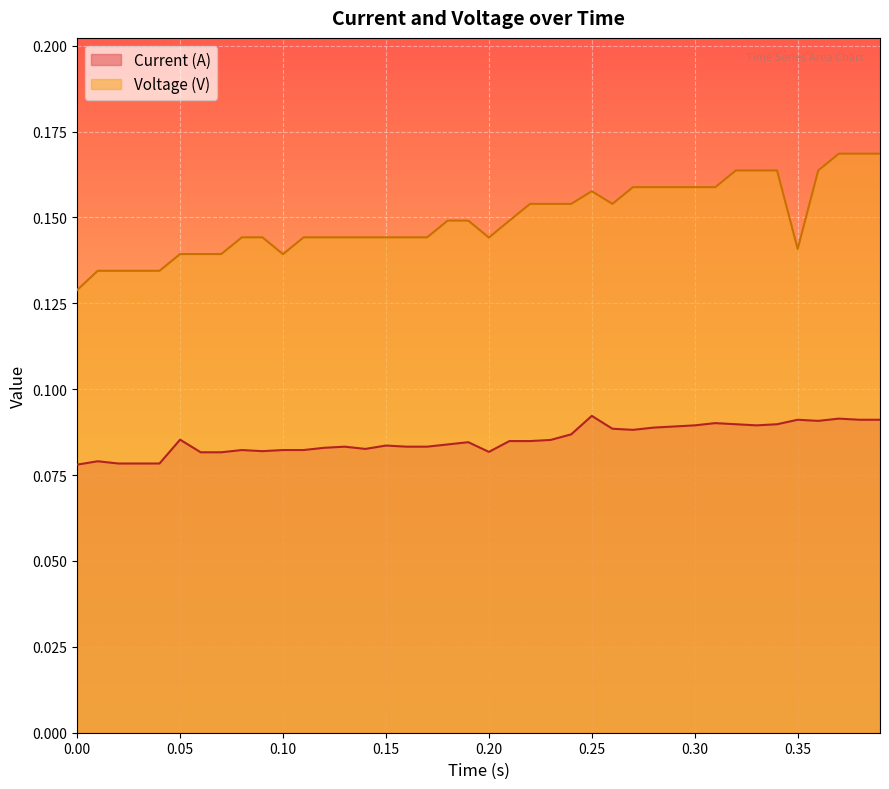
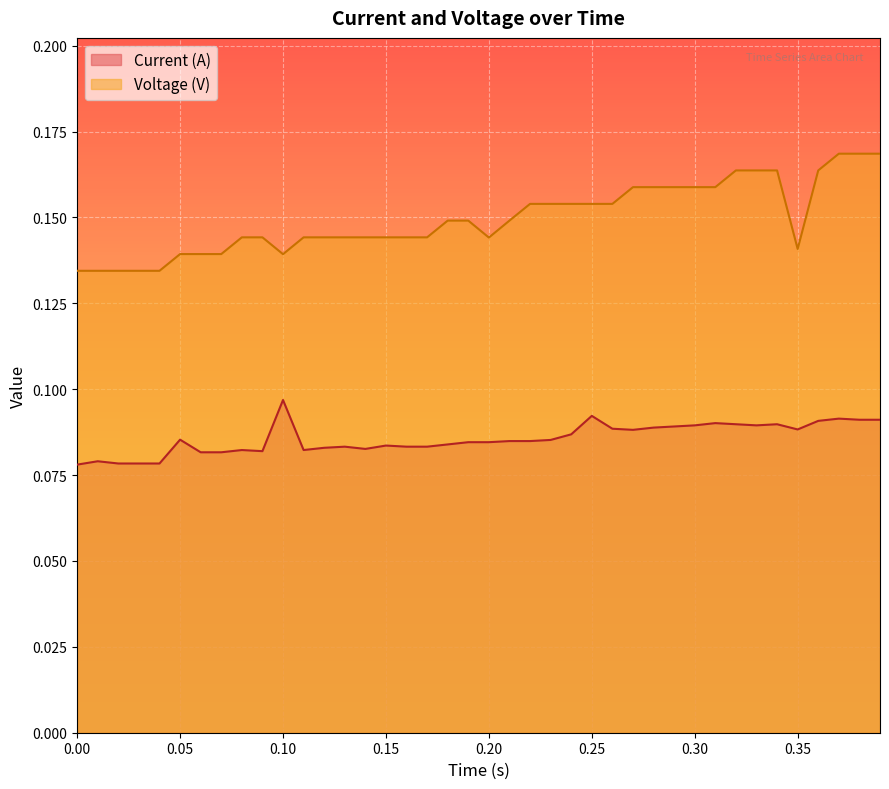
Voltage (V), 0.00: 0.129 -> 0.134
Current (A), 0.10: 0.082 -> 0.097
Current (A), 0.20: 0.082 -> 0.085
Voltage (V), 0.25: 0.158 -> 0.154
Current (A), 0.35: 0.091 -> 0.088
